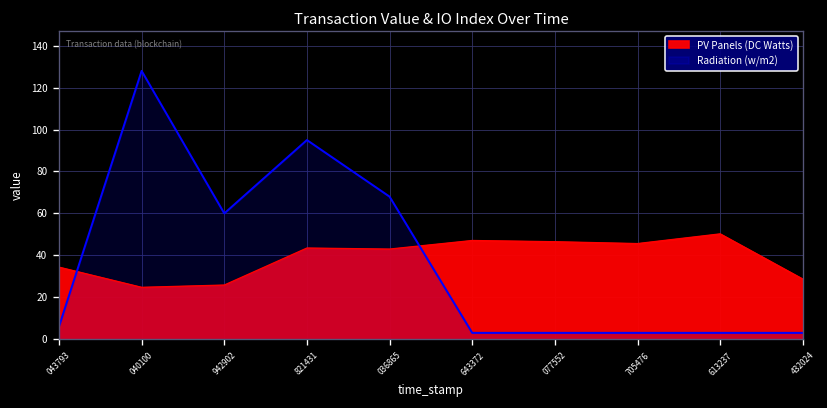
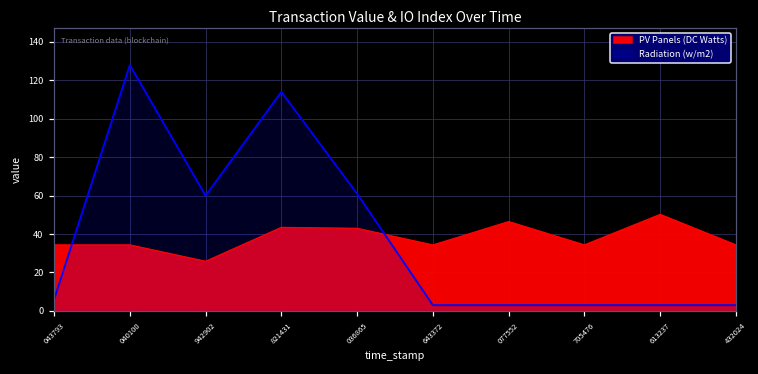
PV Panels (DC Watts), 040100: 25 -> 34
Radiation (w/m2), 821431: 95 -> 114
Radiation (w/m2), 036865: 68 -> 61
PV Panels (DC Watts), 643372: 47 -> 34
PV Panels (DC Watts), 705476: 46 -> 34
PV Panels (DC Watts), 432024: 29 -> 34
